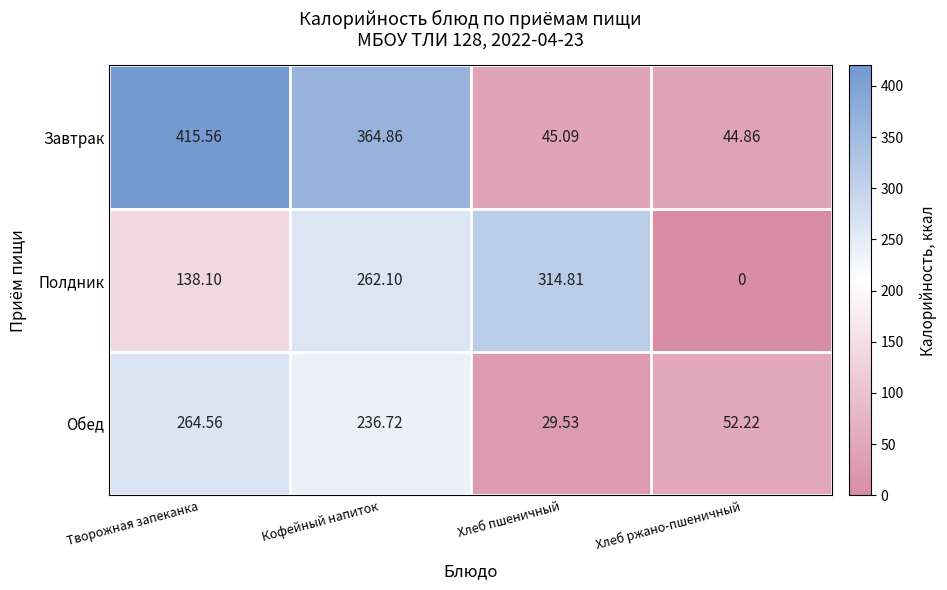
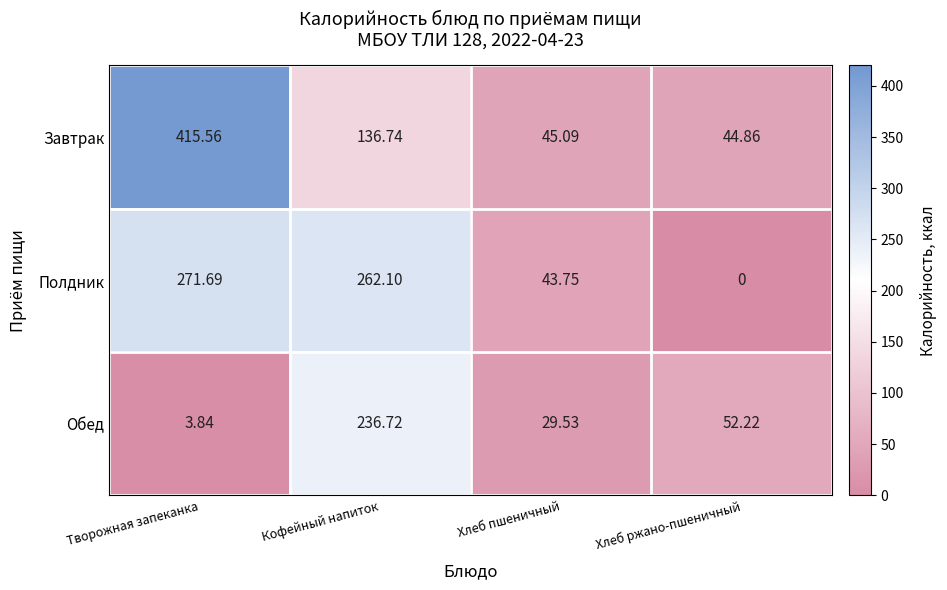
Завтрак, Кофейный напиток: 364.86 -> 136.74
Полдник, Творожная запеканка: 138.10 -> 271.69
Полдник, Хлеб пшеничный: 314.81 -> 43.75
Обед, Творожная запеканка: 264.56 -> 3.84
